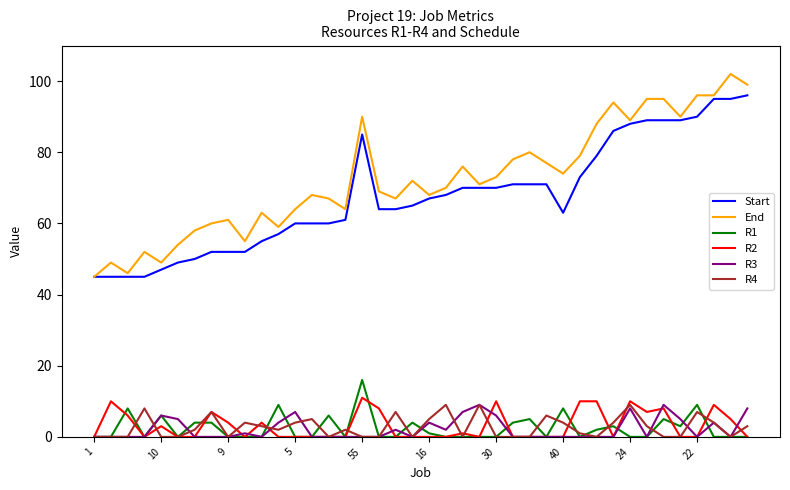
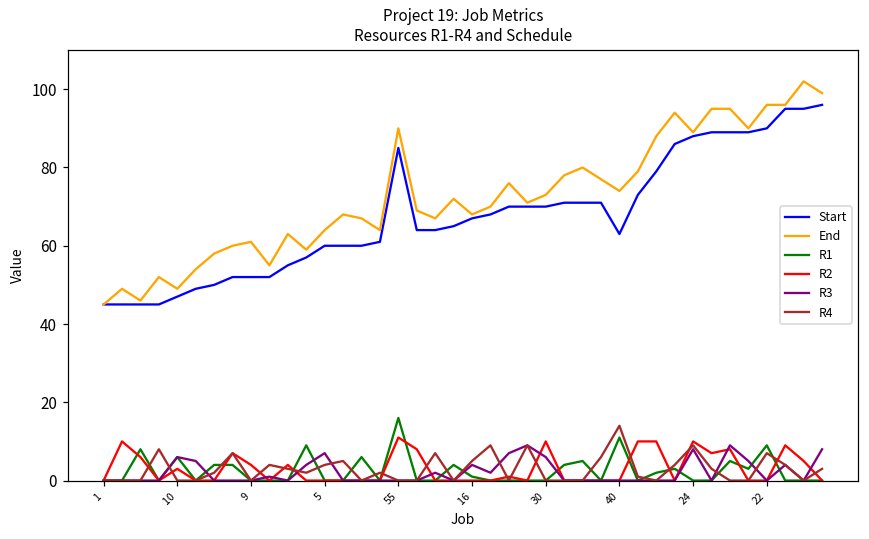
R1, 40: 8 -> 11
R4, 40: 4 -> 14
